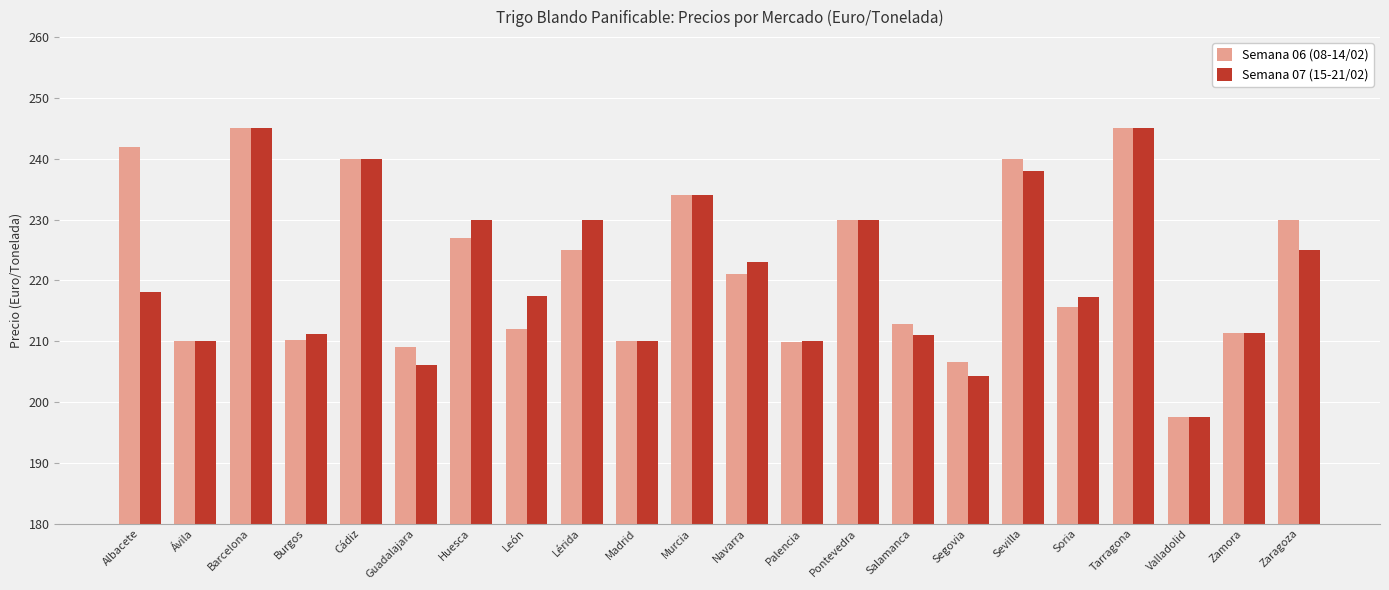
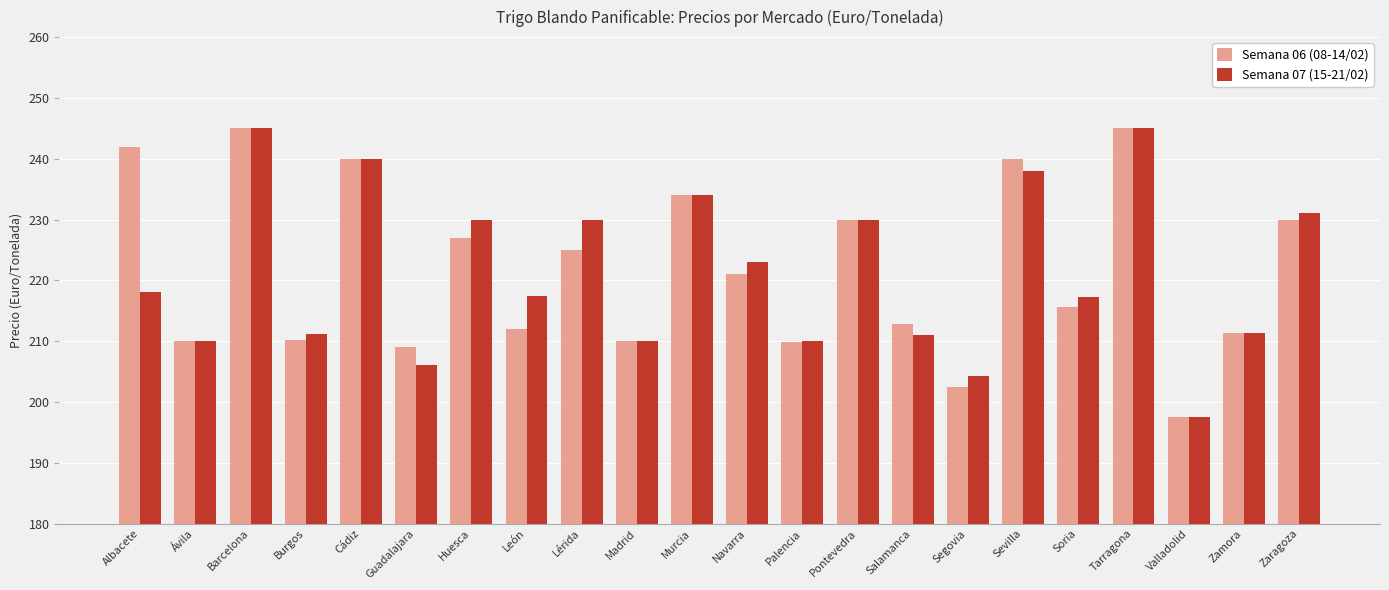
Semana 06 (08-14/02), Segovia: 207 -> 203
Semana 07 (15-21/02), Zaragoza: 225 -> 231
